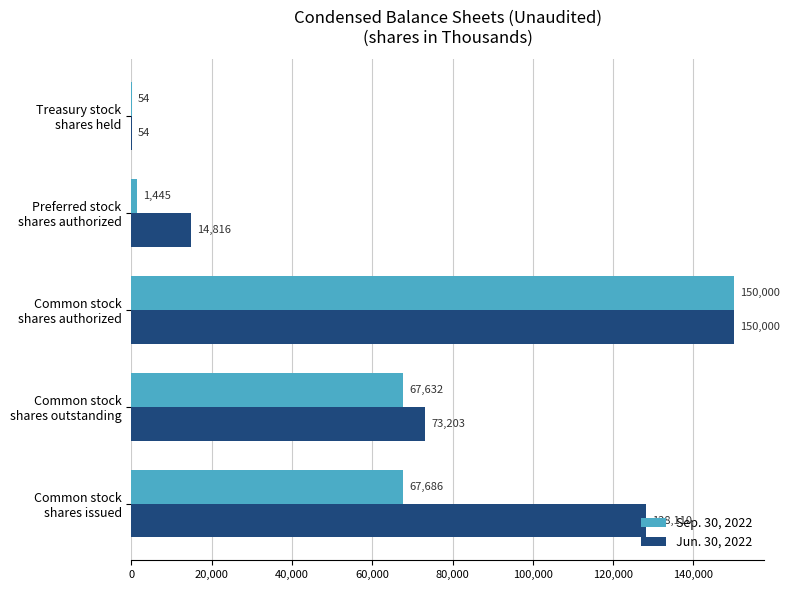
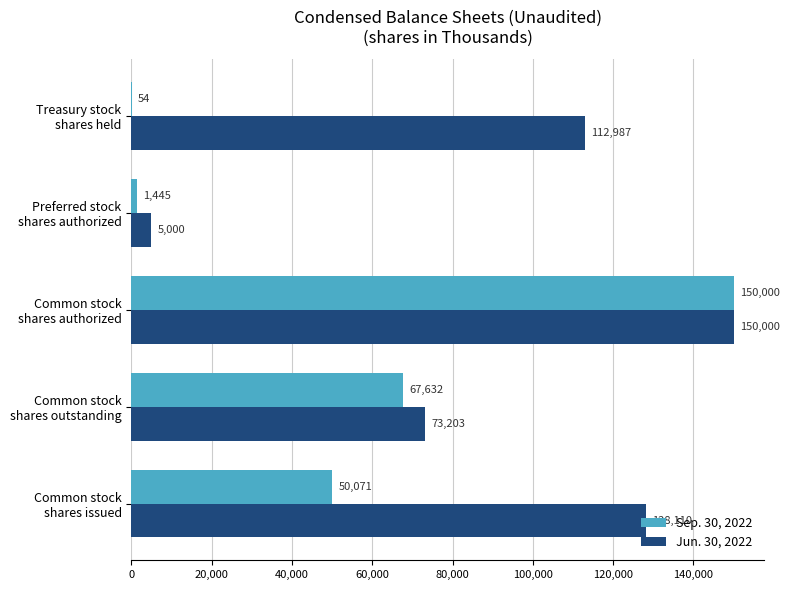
Jun. 30, 2022, Treasury stock shares held: 54 -> 112,987
Jun. 30, 2022, Preferred stock shares authorized: 14,816 -> 5,000
Sep. 30, 2022, Common stock shares issued: 67,686 -> 50,071
